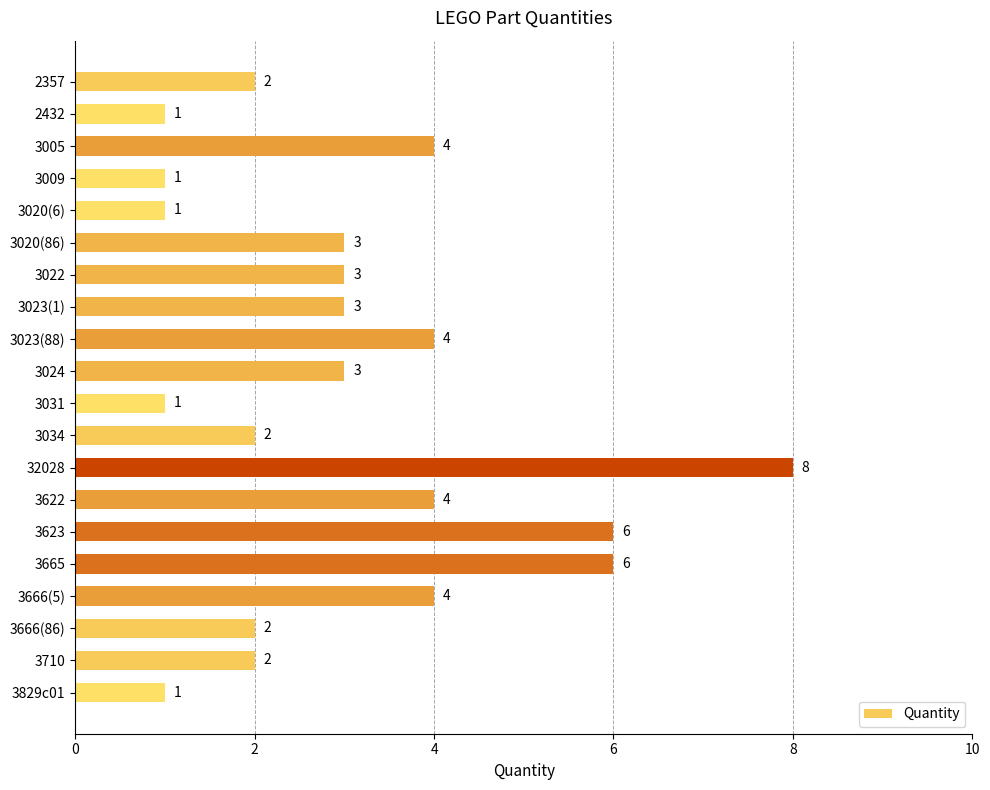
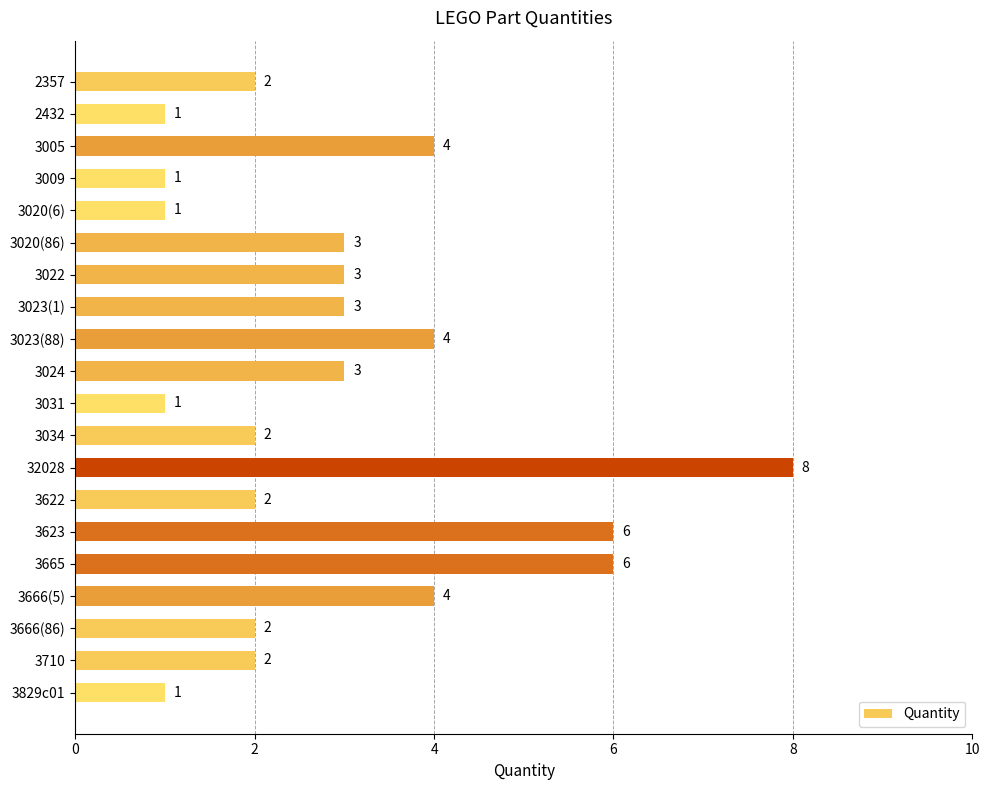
3622: 4 -> 2
